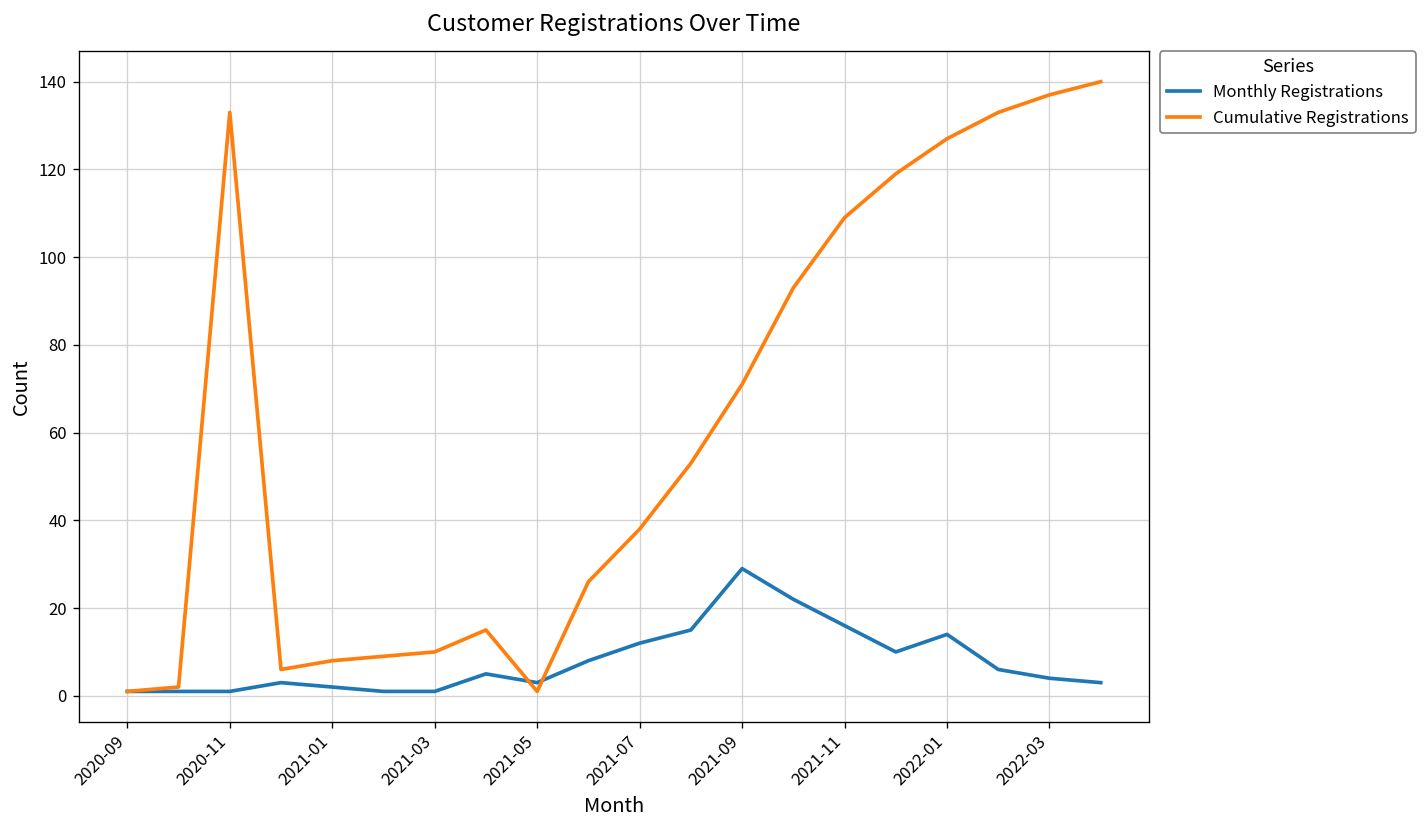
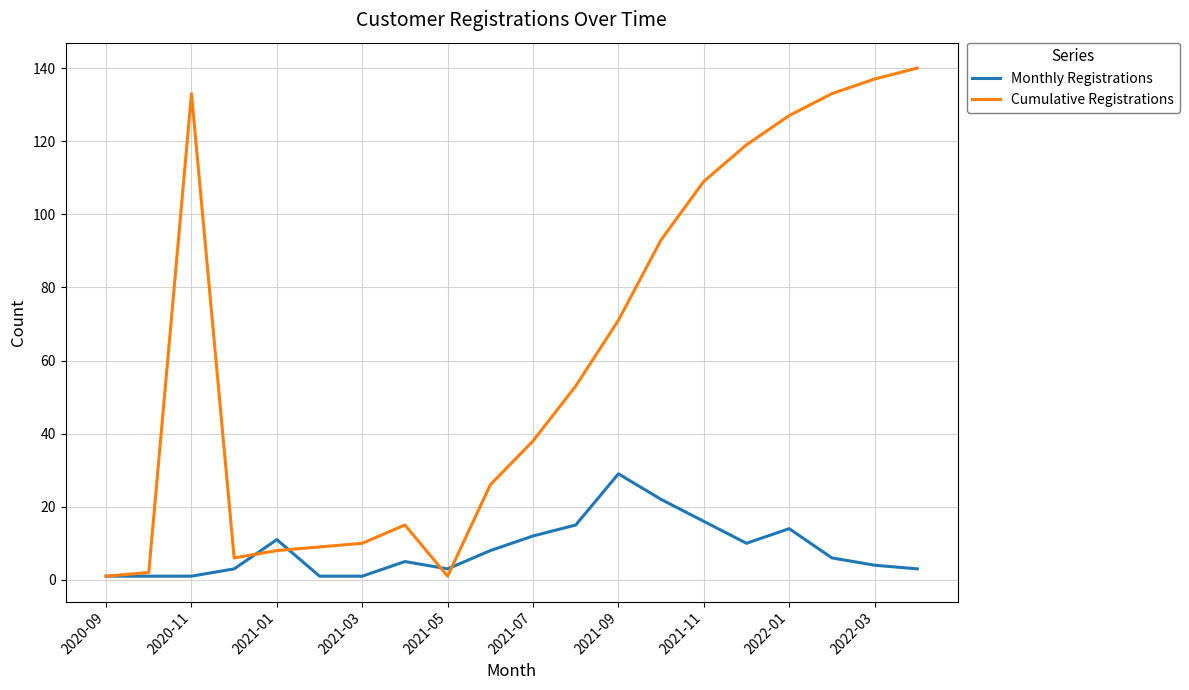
Monthly Registrations, 2021-01: 2 -> 11
